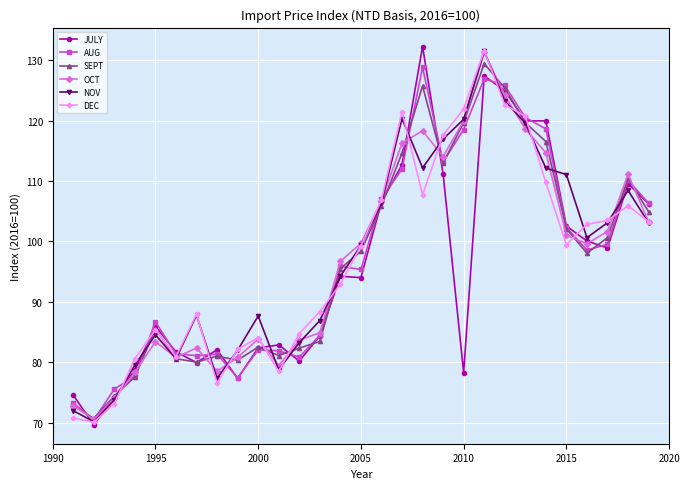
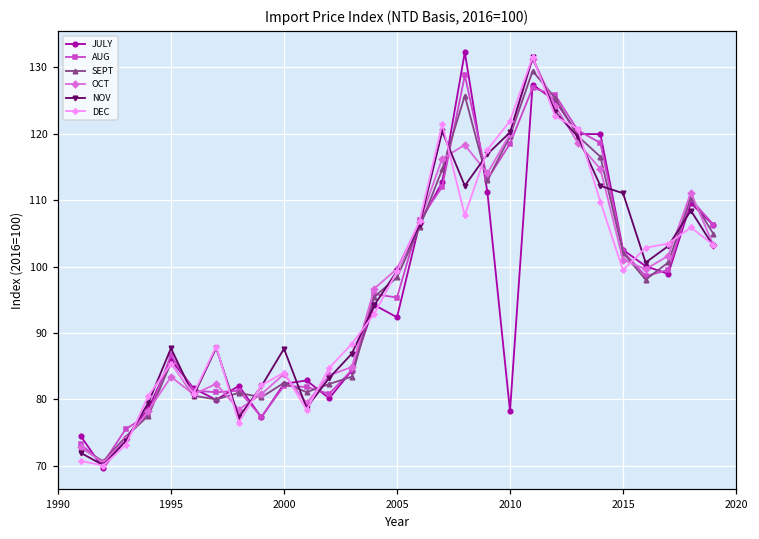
NOV, 1995: 85 -> 88
JULY, 2005: 94 -> 92
